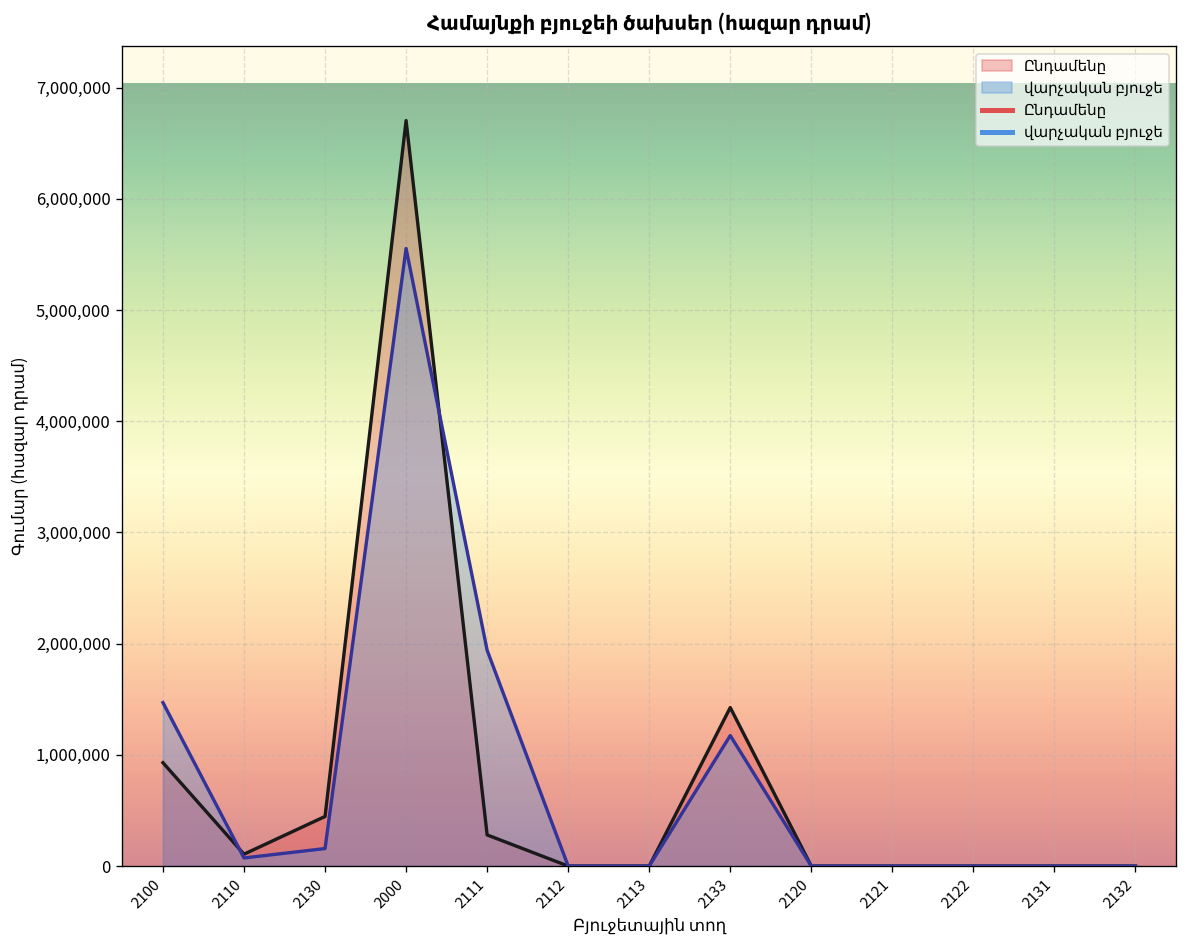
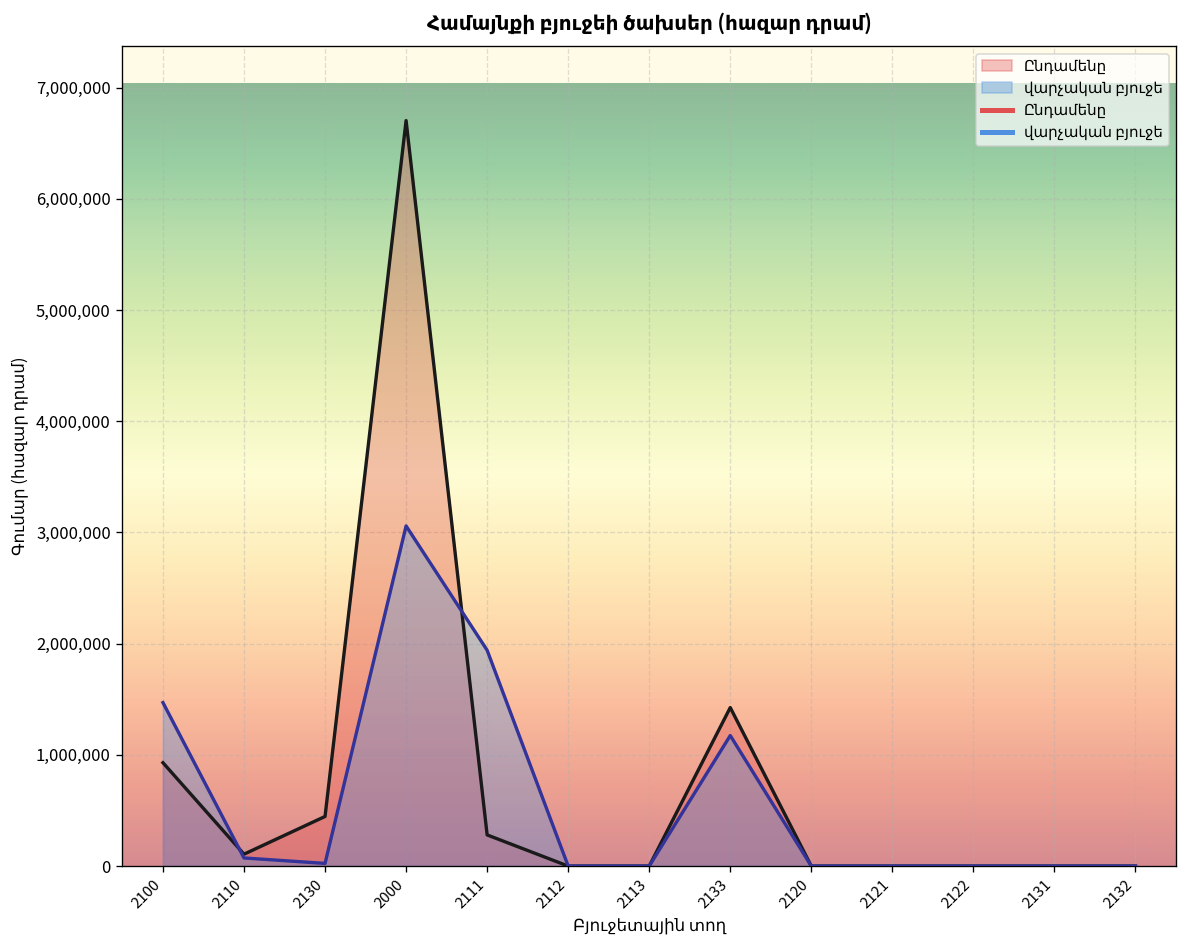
վարչական բյուջե, 2130: 200,000 -> 0
վարչական բյուջե, 2000: 5,600,000 -> 3,100,000
